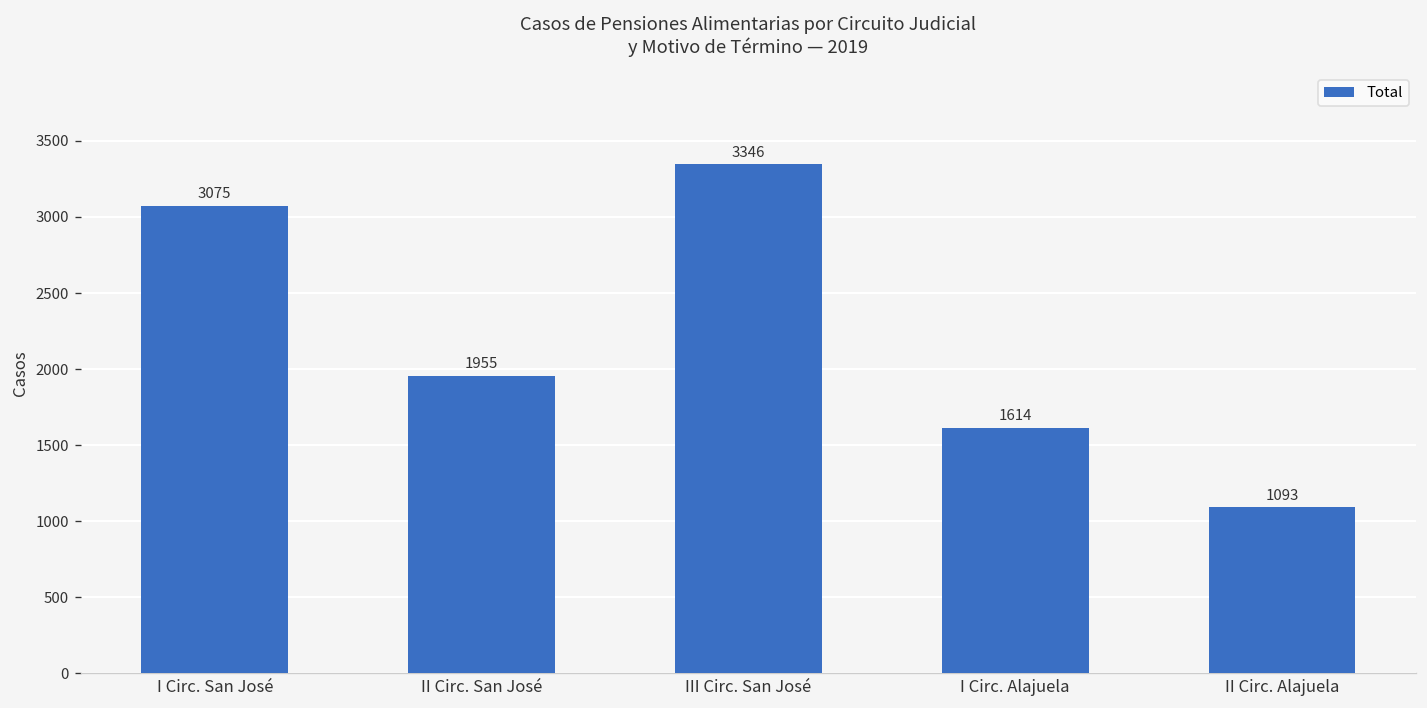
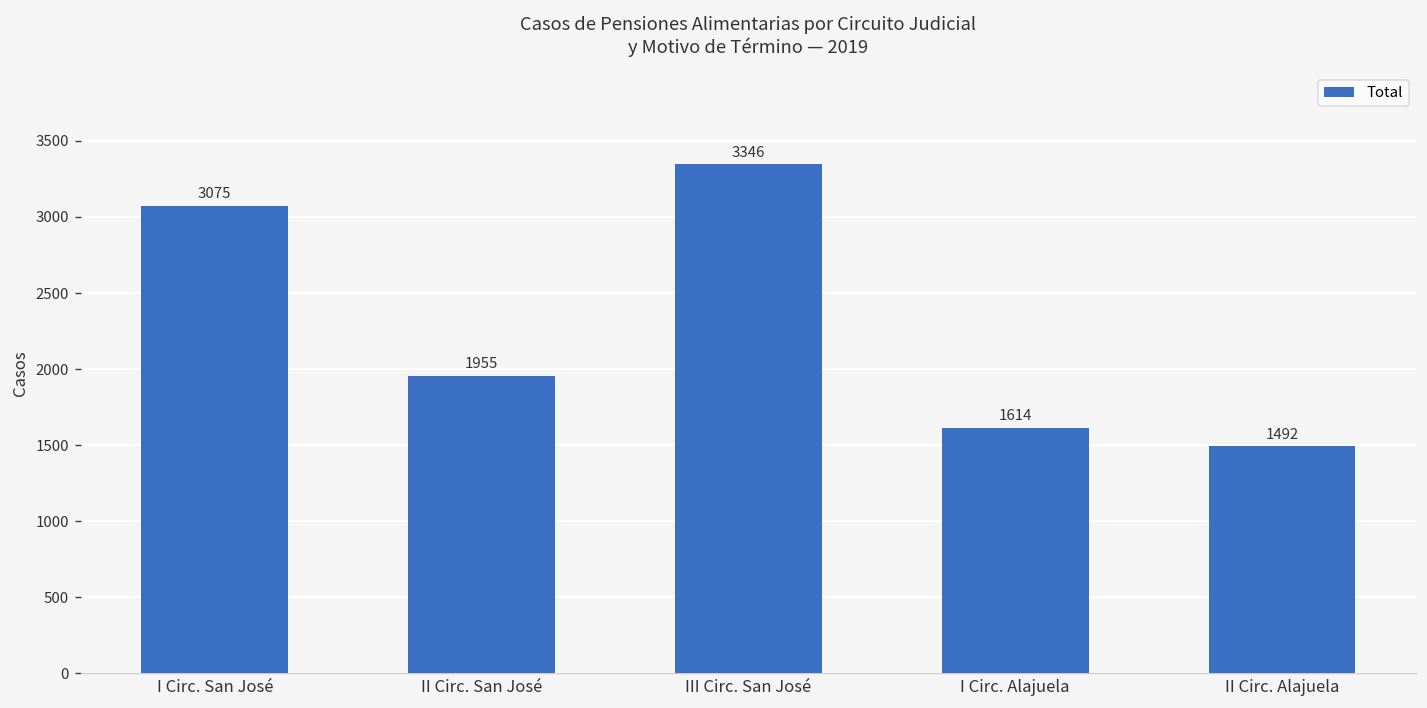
II Circ. Alajuela: 1093 -> 1492
